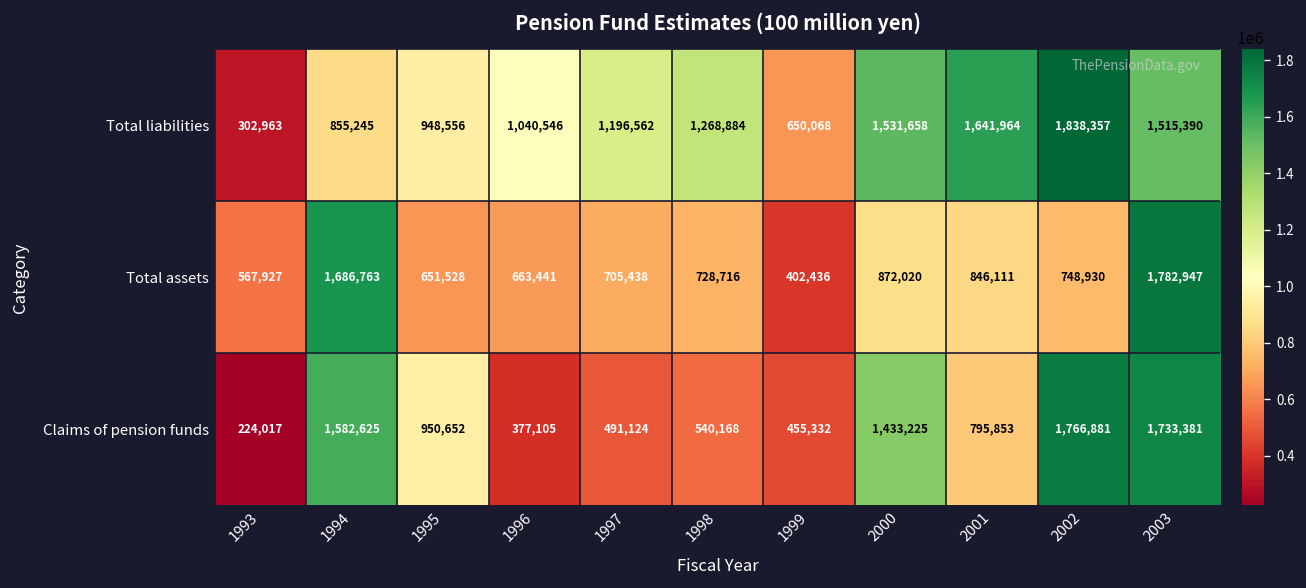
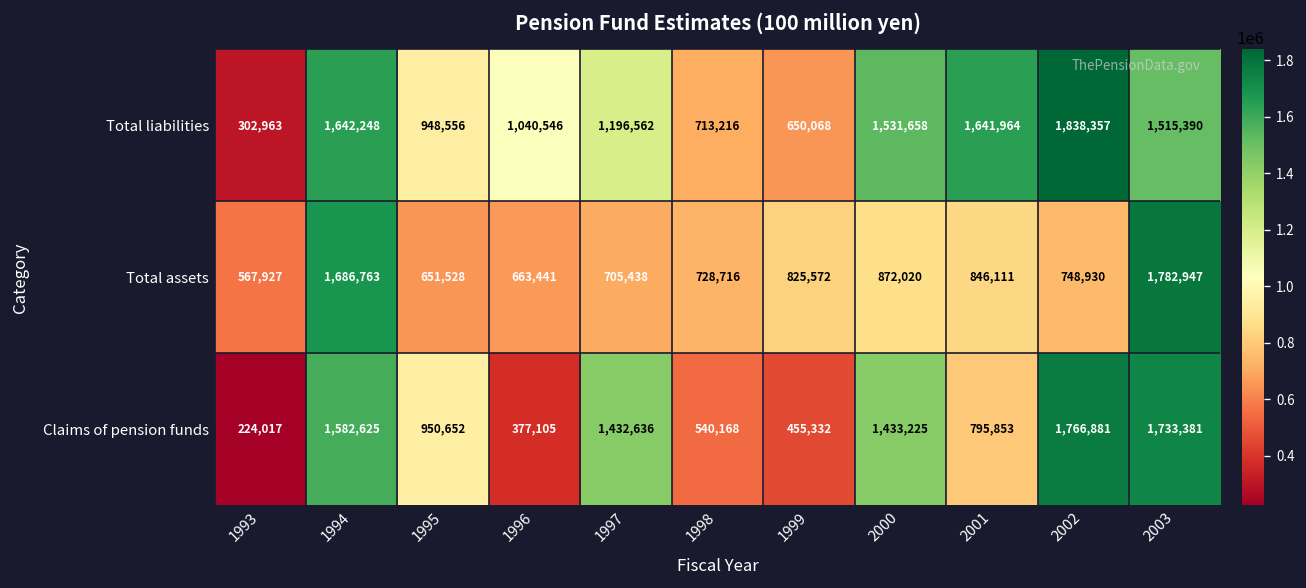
Total liabilities, 1994: 855,245 -> 1,642,248
Total liabilities, 1998: 1,268,884 -> 713,216
Total assets, 1999: 402,436 -> 825,572
Claims of pension funds, 1997: 491,124 -> 1,432,636
